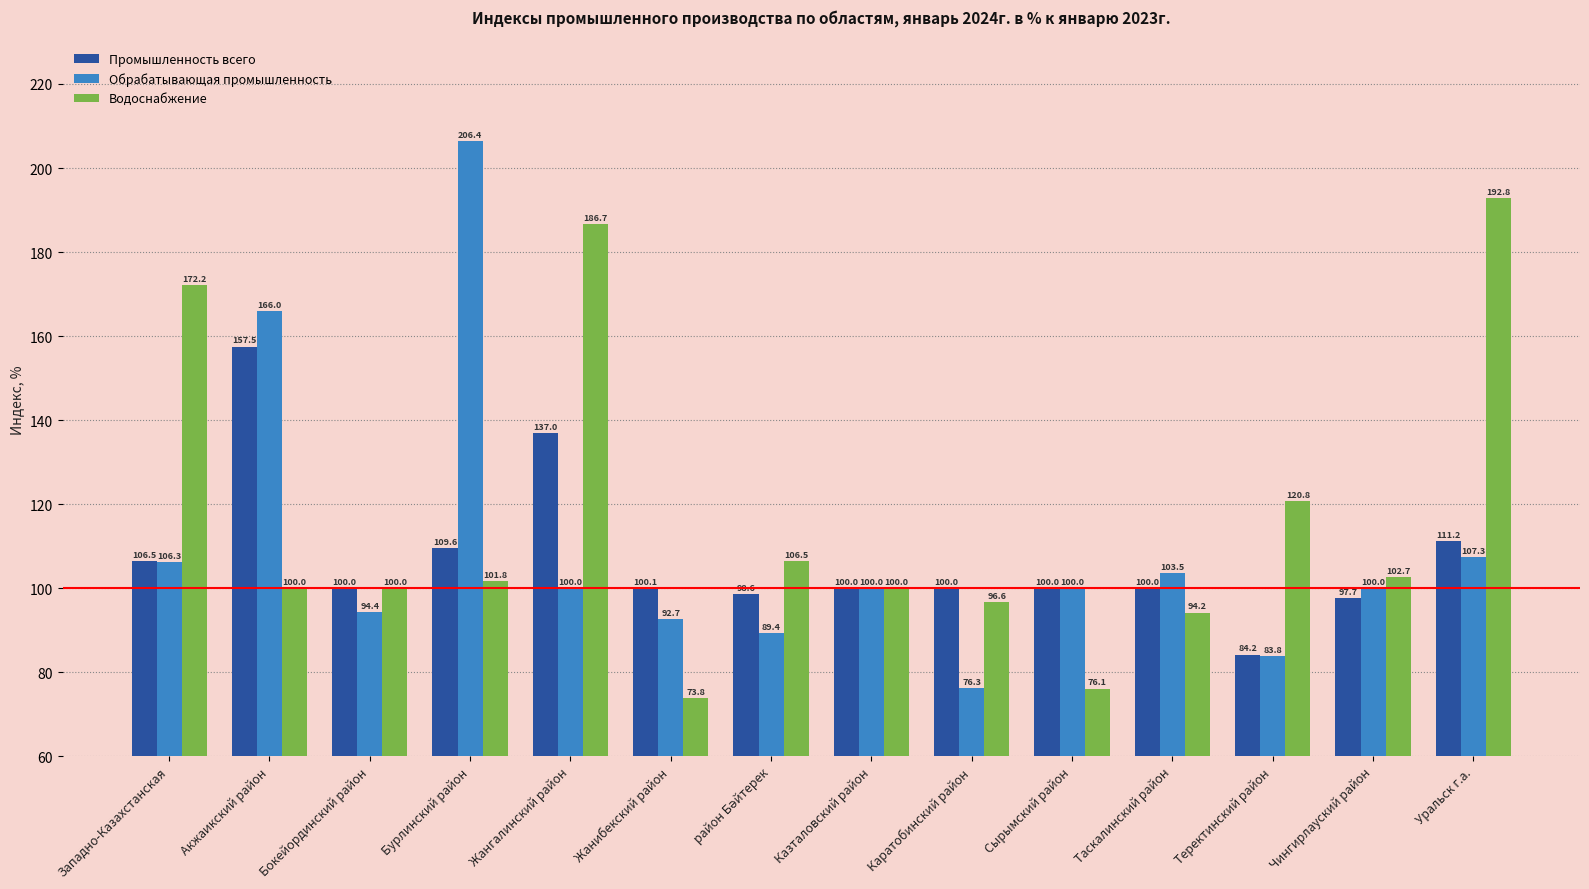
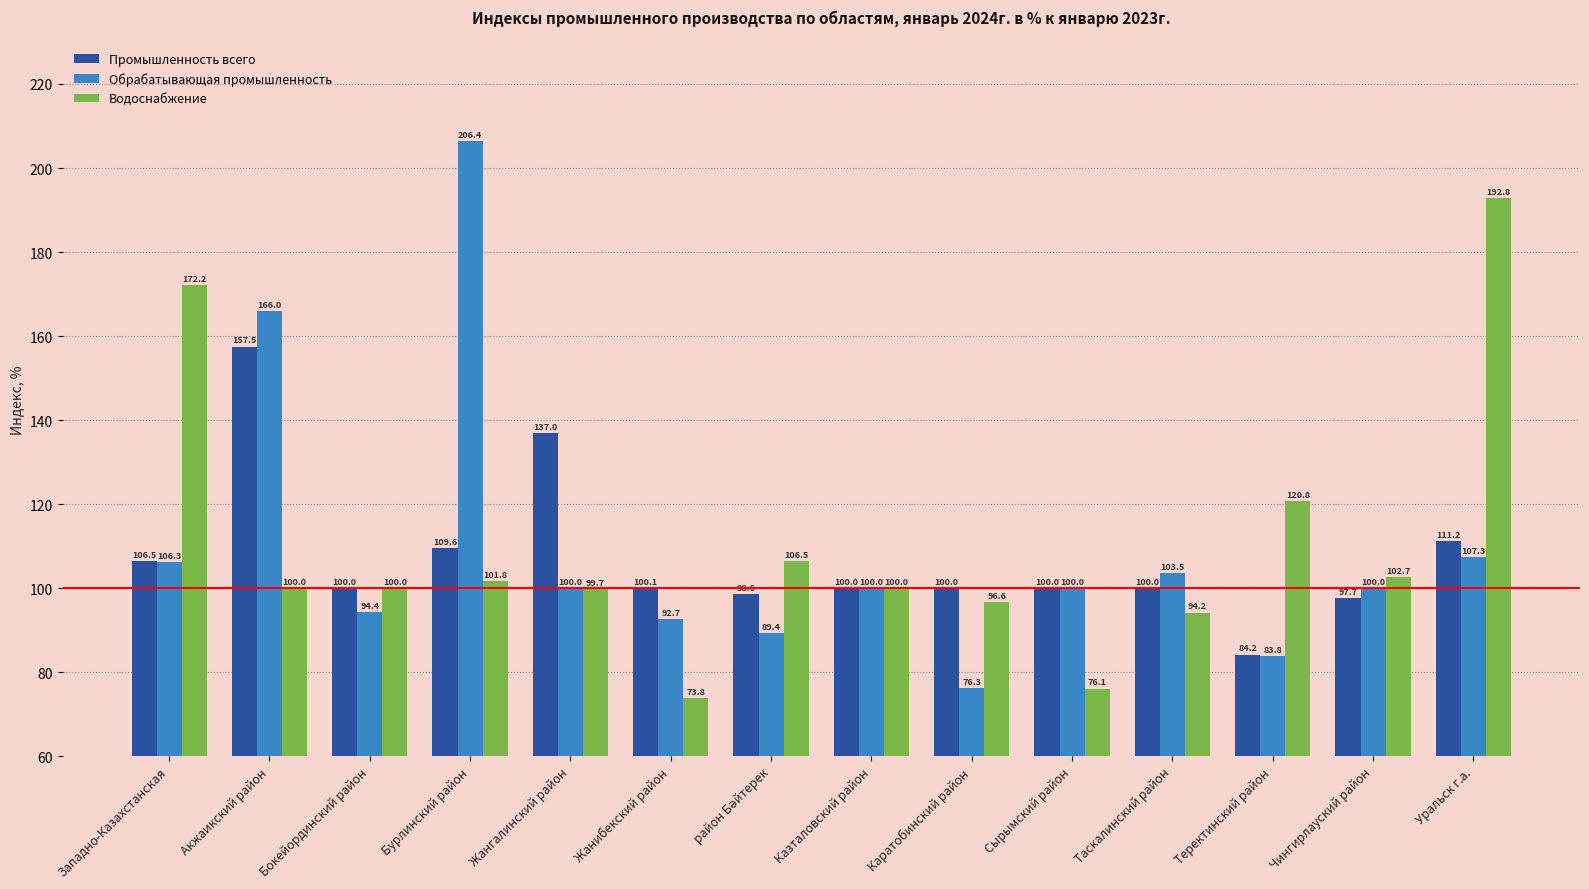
Водоснабжение, Жангалинский район: 186.7 -> 99.7
